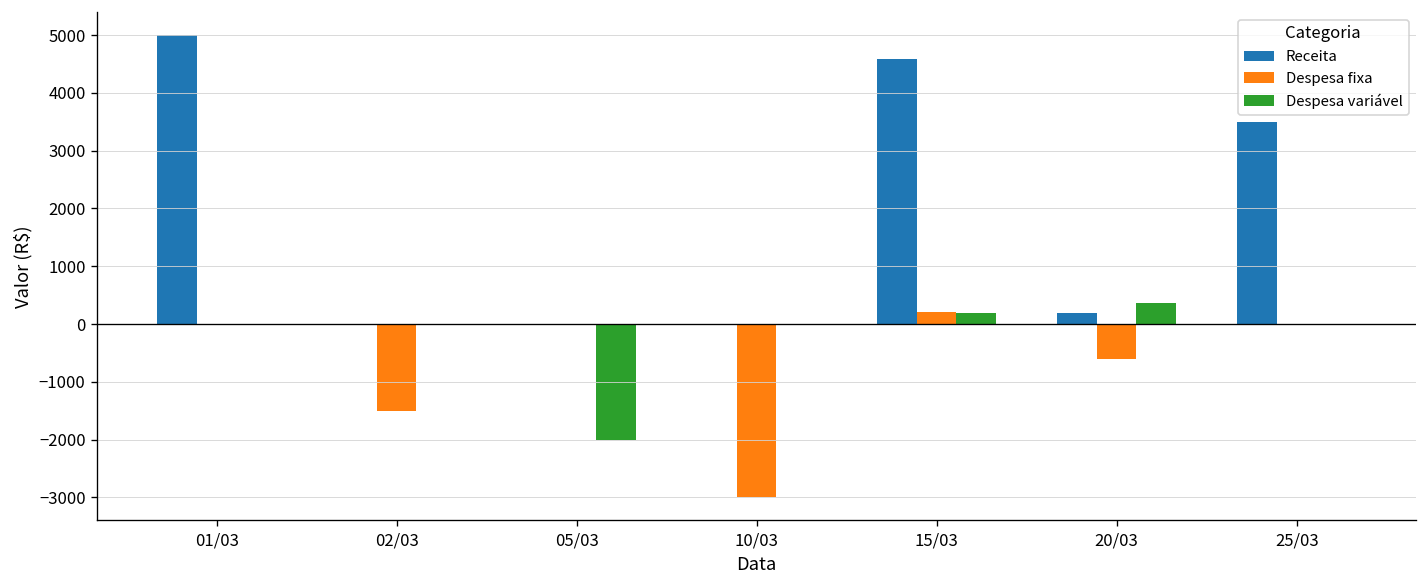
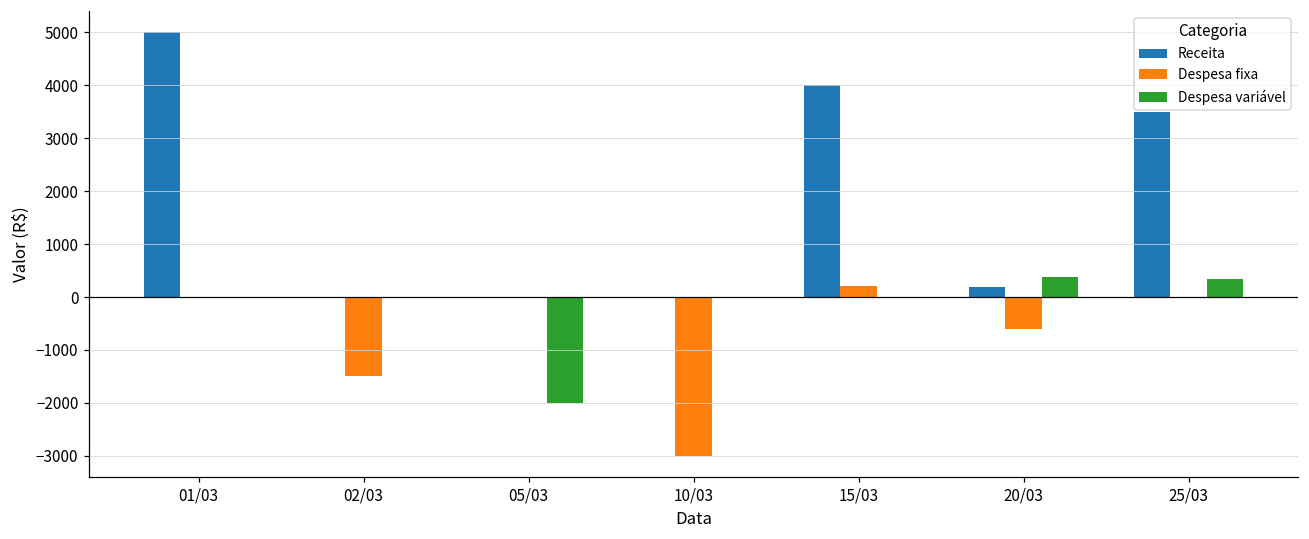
Receita, 15/03: 4600 -> 4000
Despesa variável, 15/03: 200 -> 0
Despesa variável, 25/03: 0 -> 300
